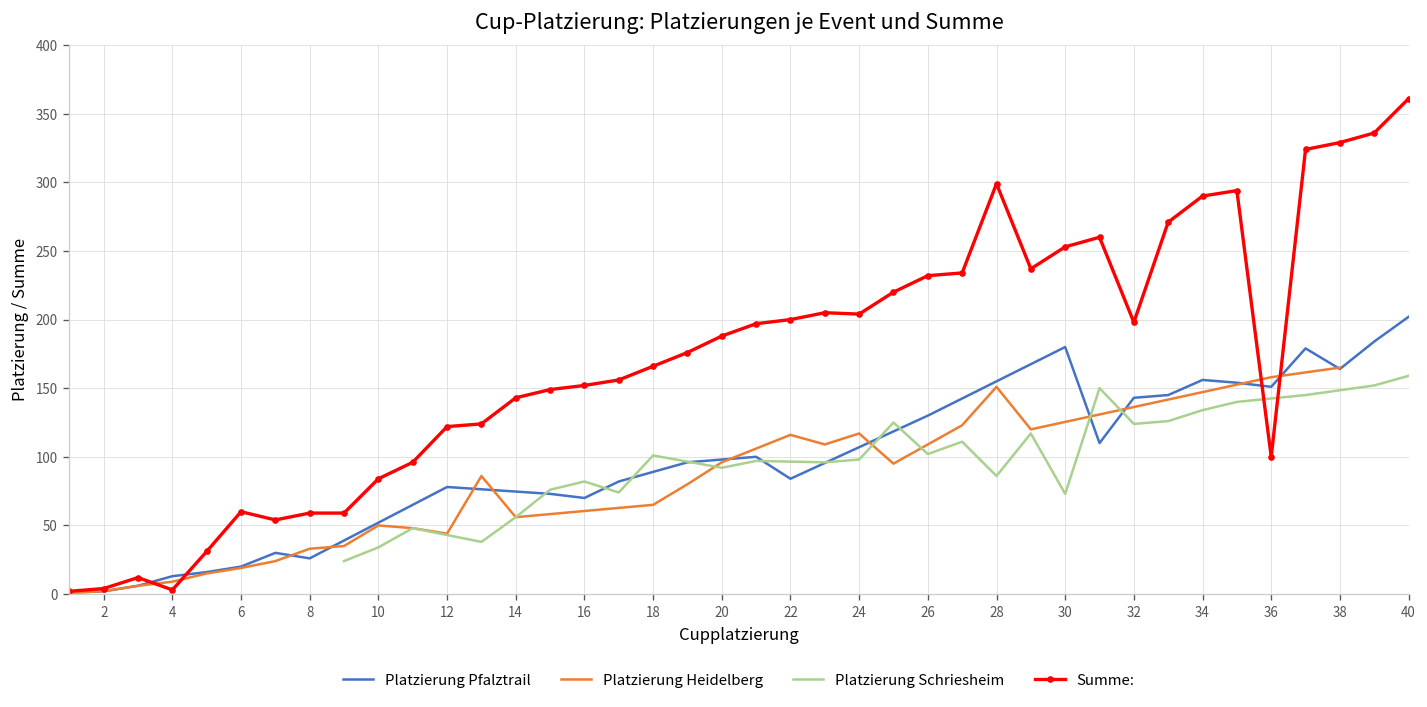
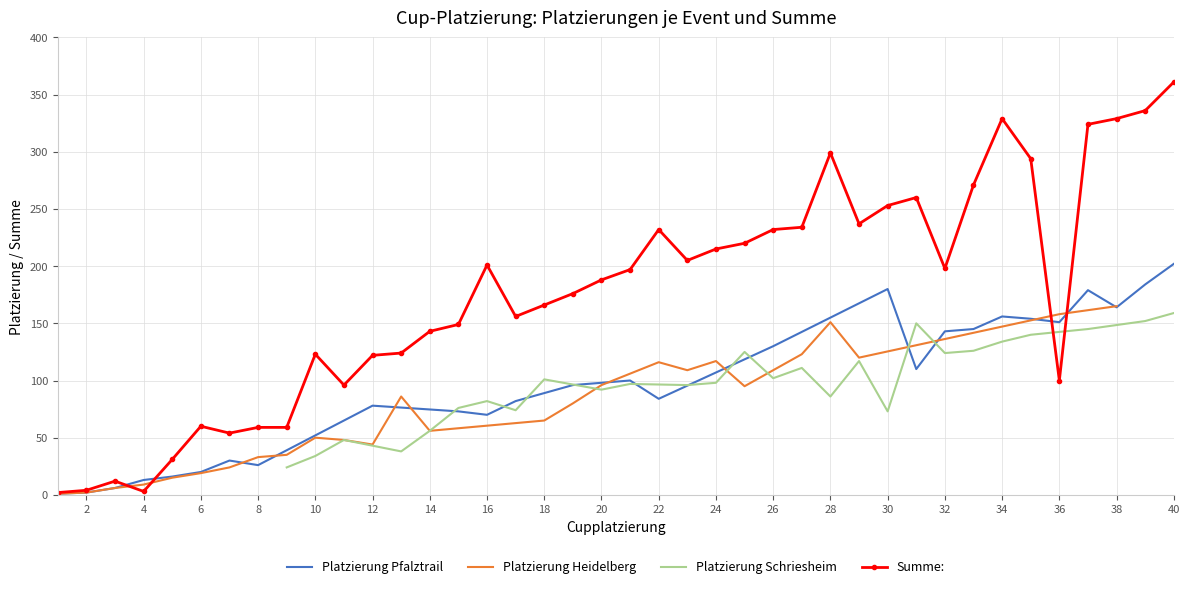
Summe:, 10: 84 -> 123
Summe:, 16: 152 -> 201
Summe:, 22: 200 -> 232
Summe:, 24: 204 -> 215
Summe:, 34: 290 -> 329
